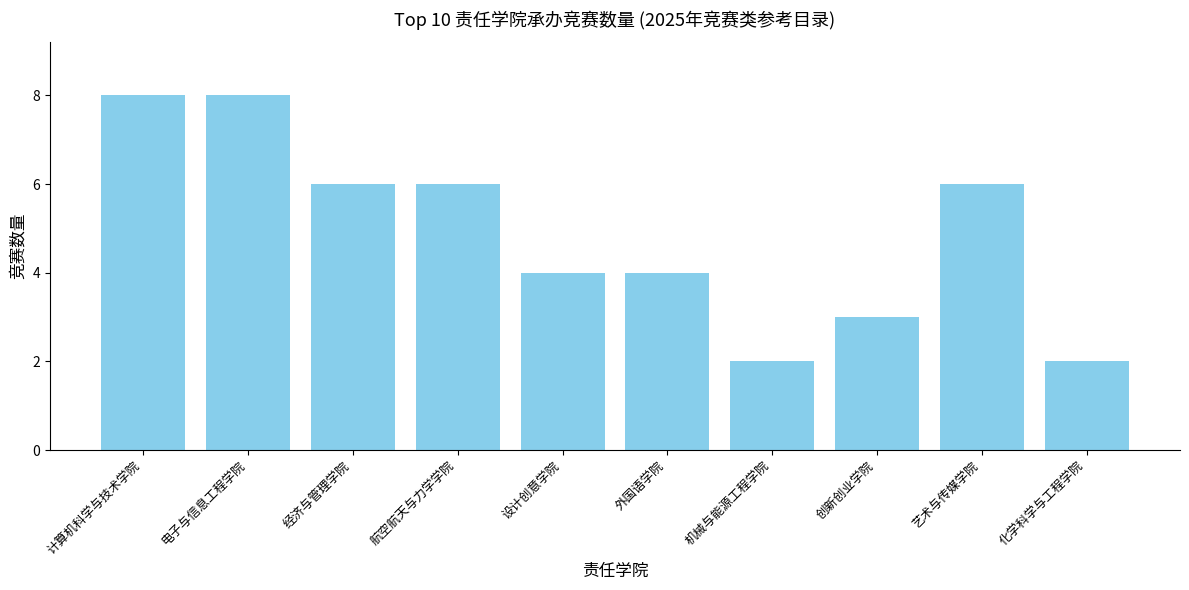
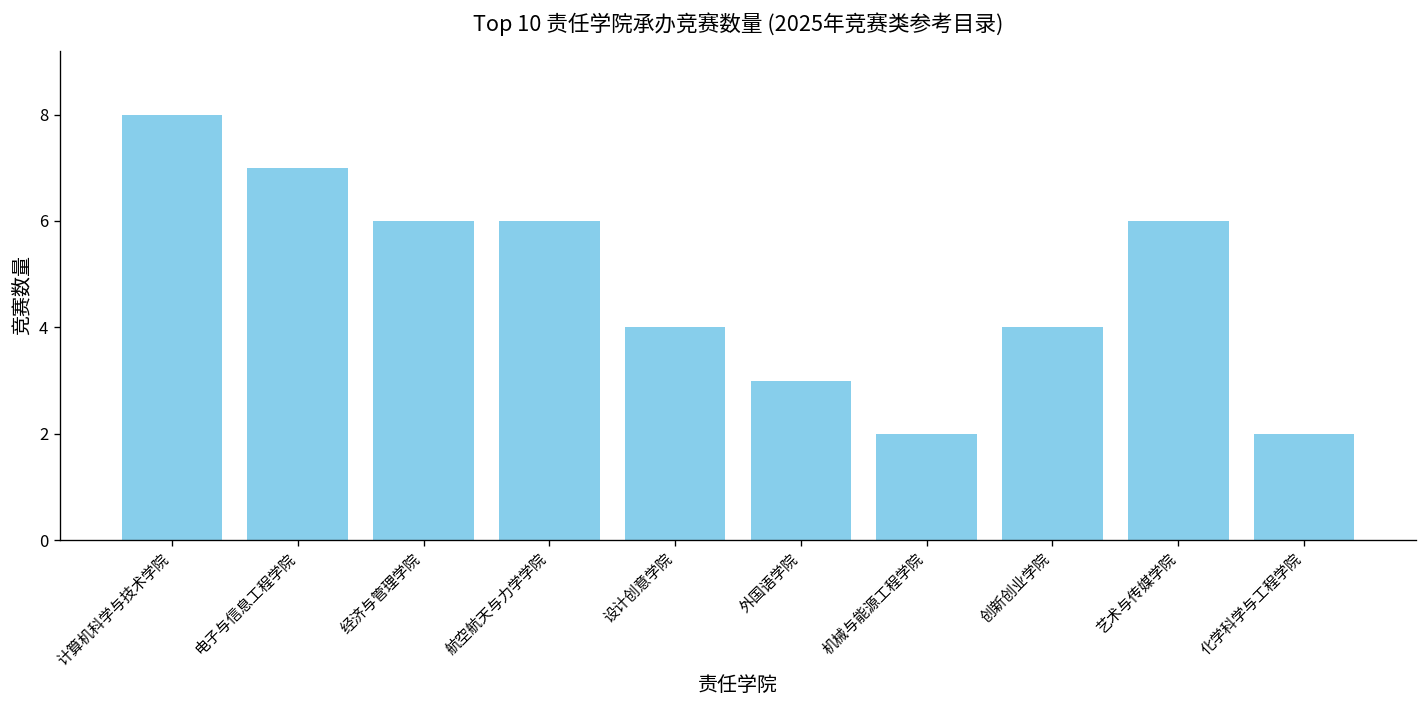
电子与信息工程学院: 8 -> 7
外国语学院: 4 -> 3
创新创业学院: 3 -> 4
